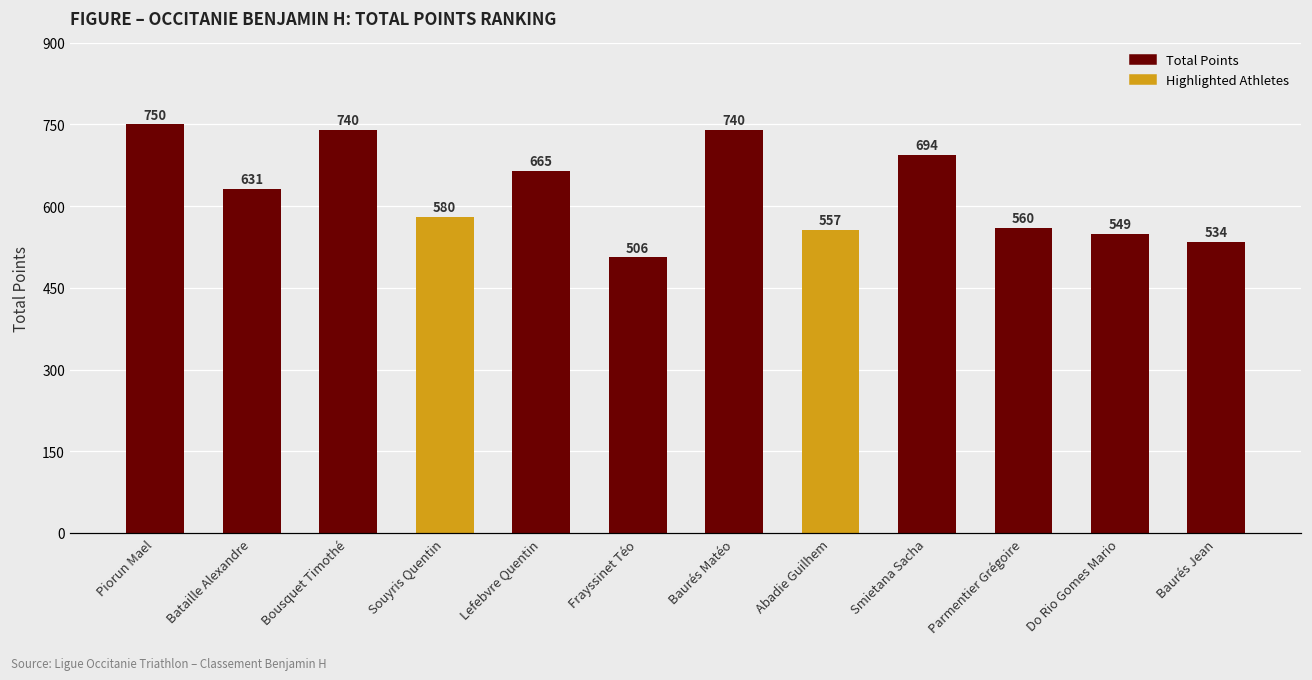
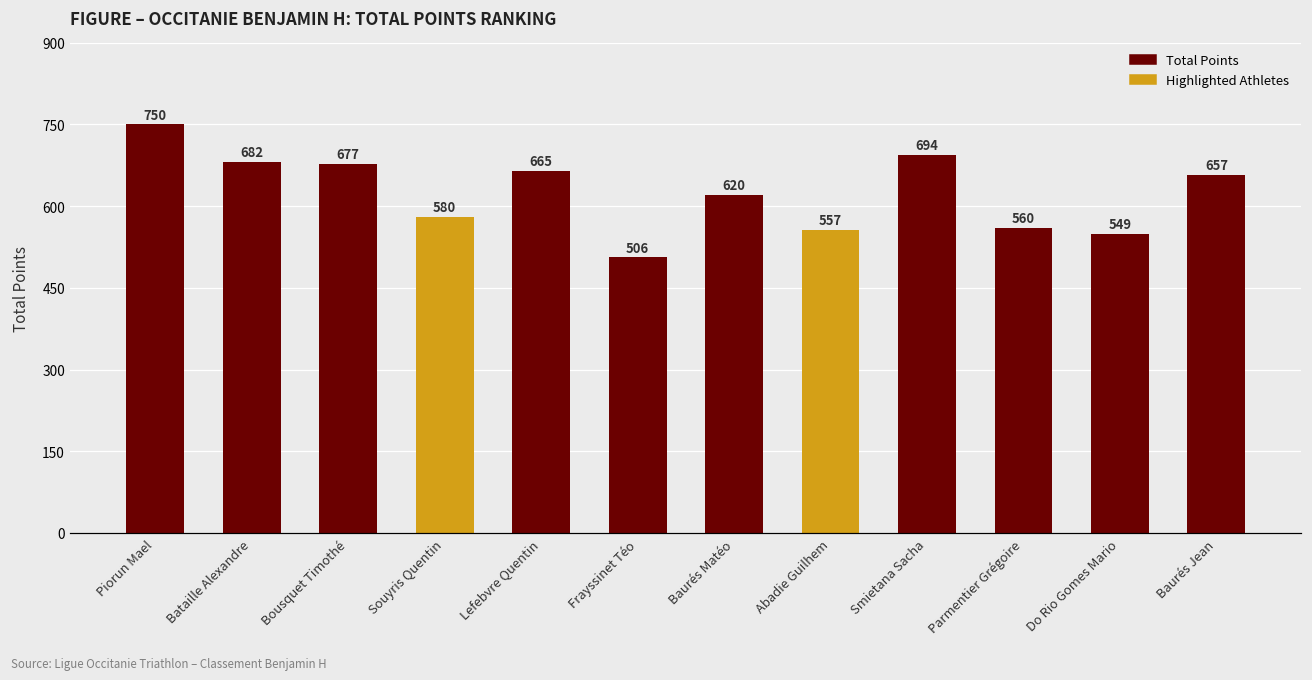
Bataille Alexandre: 631 -> 682
Bousquet Timothé: 740 -> 677
Baurés Matéo: 740 -> 620
Baurés Jean: 534 -> 657
